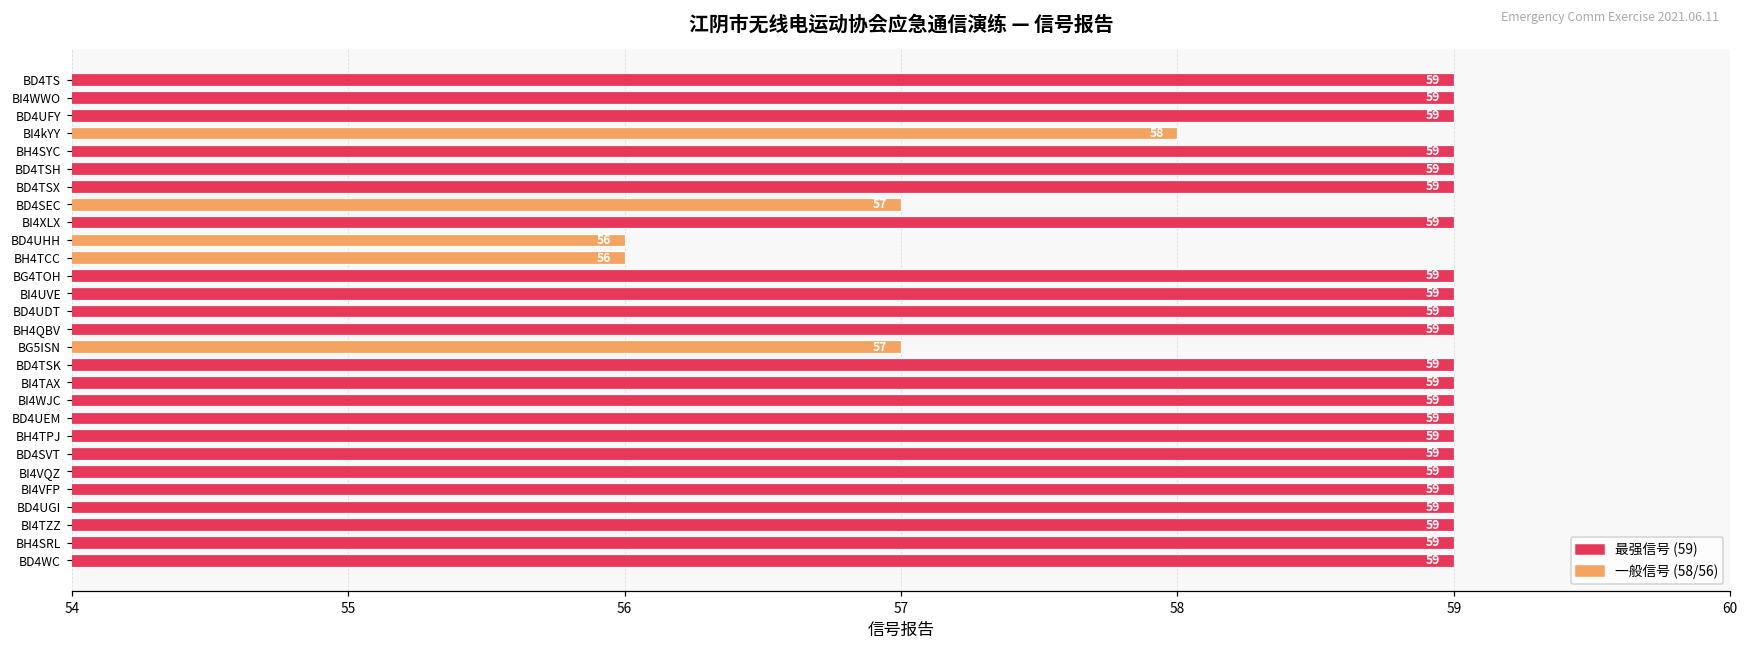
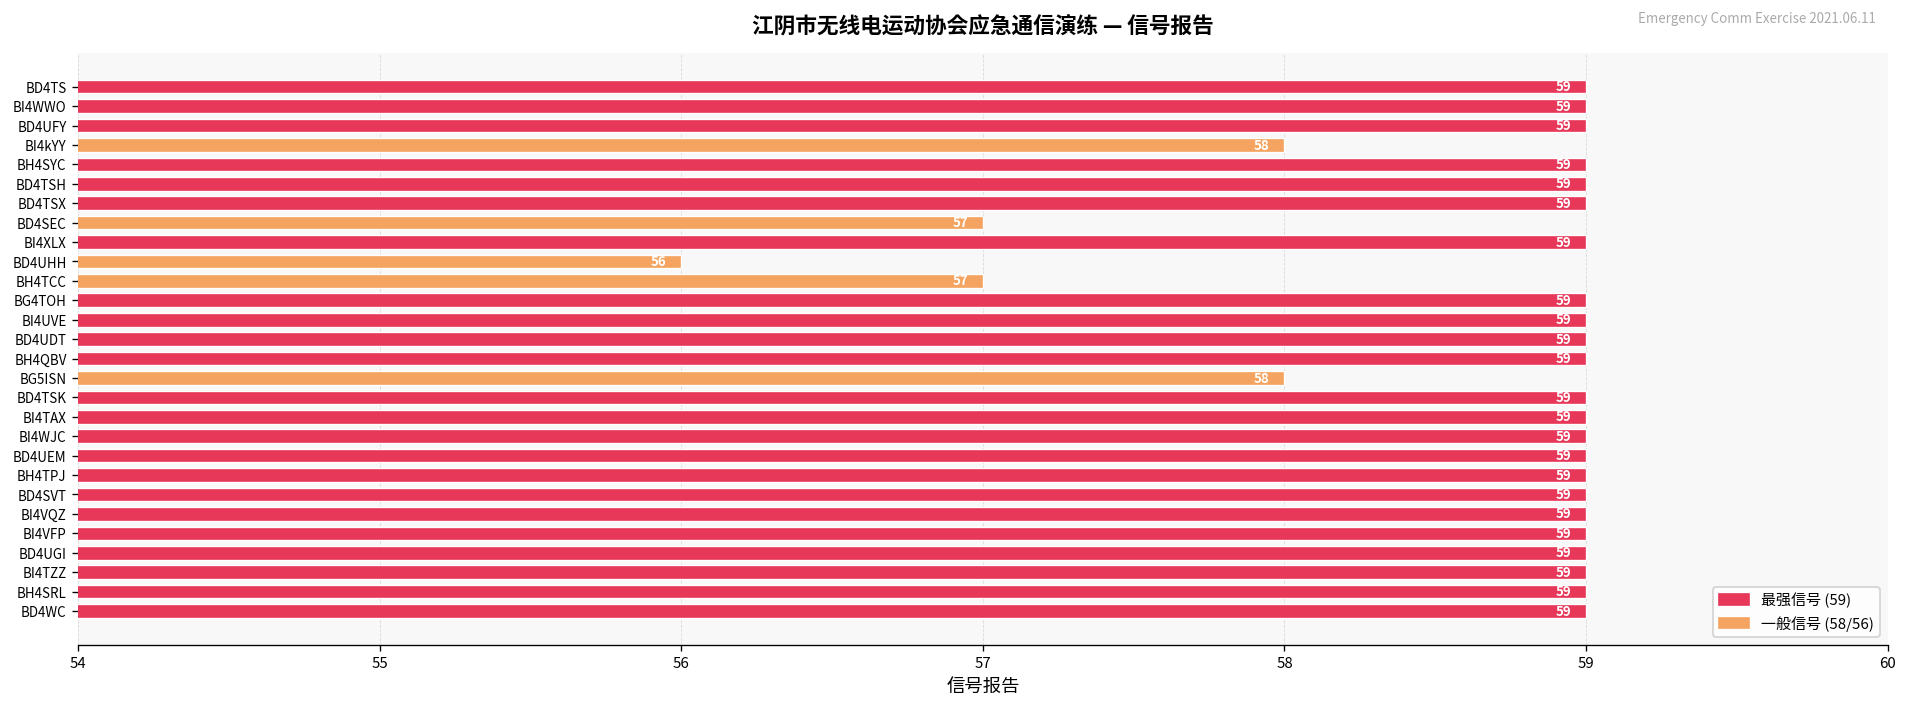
BH4TCC: 56 -> 57
BG5ISN: 57 -> 58
